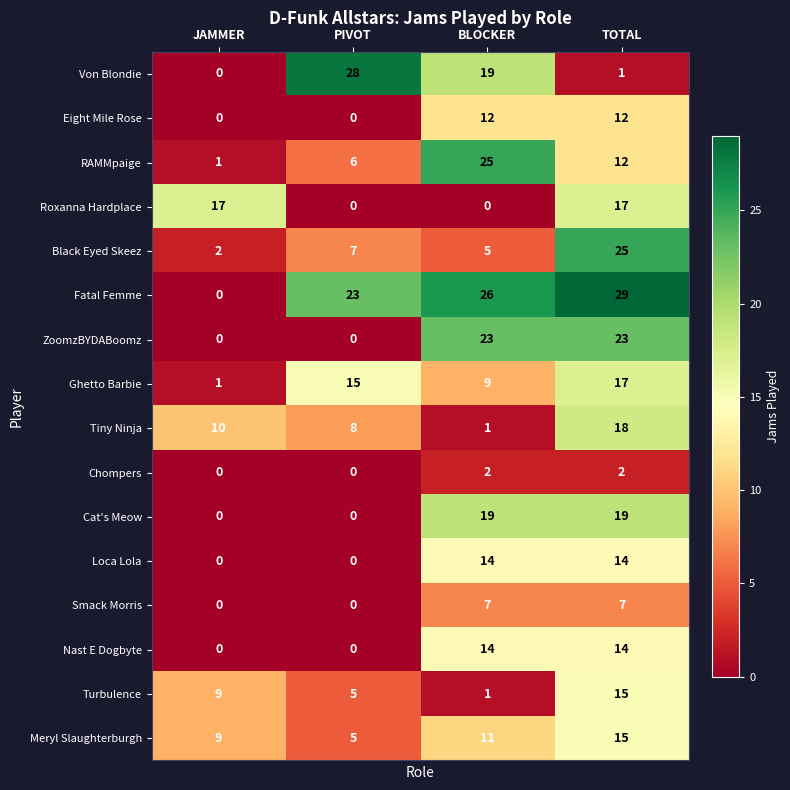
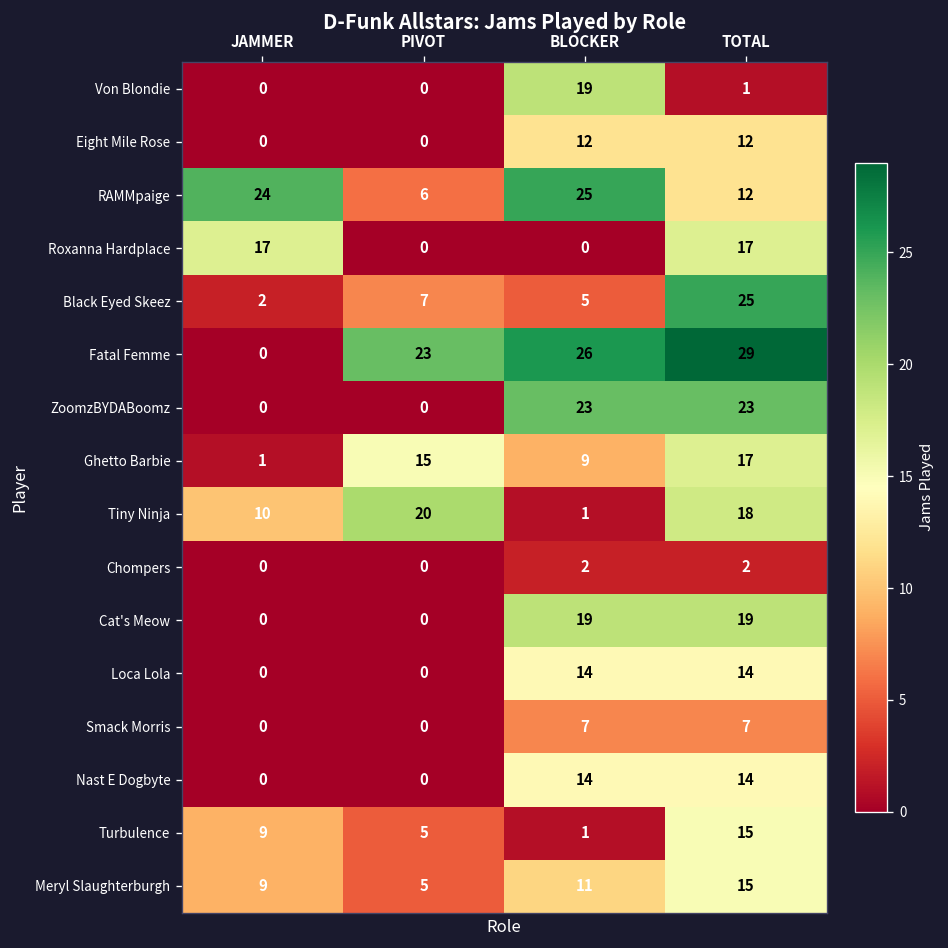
Von Blondie, PIVOT: 28 -> 0
RAMMpaige, JAMMER: 1 -> 24
Tiny Ninja, PIVOT: 8 -> 20
